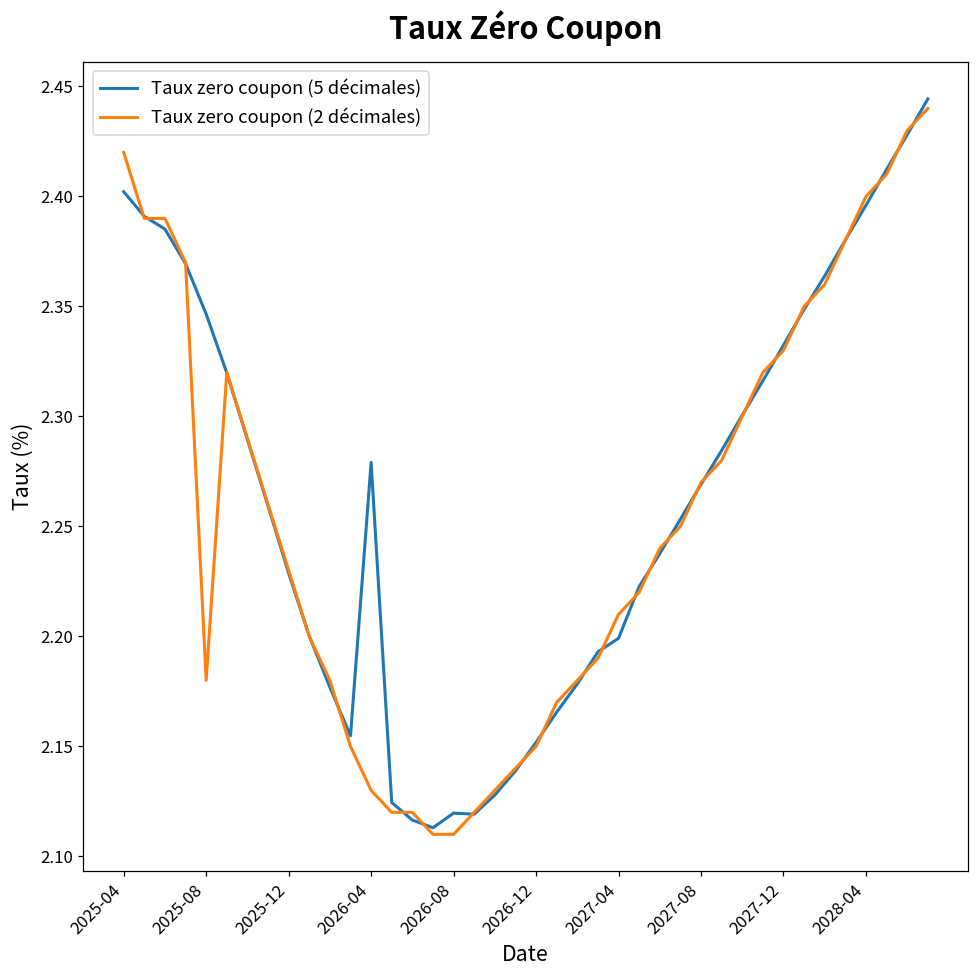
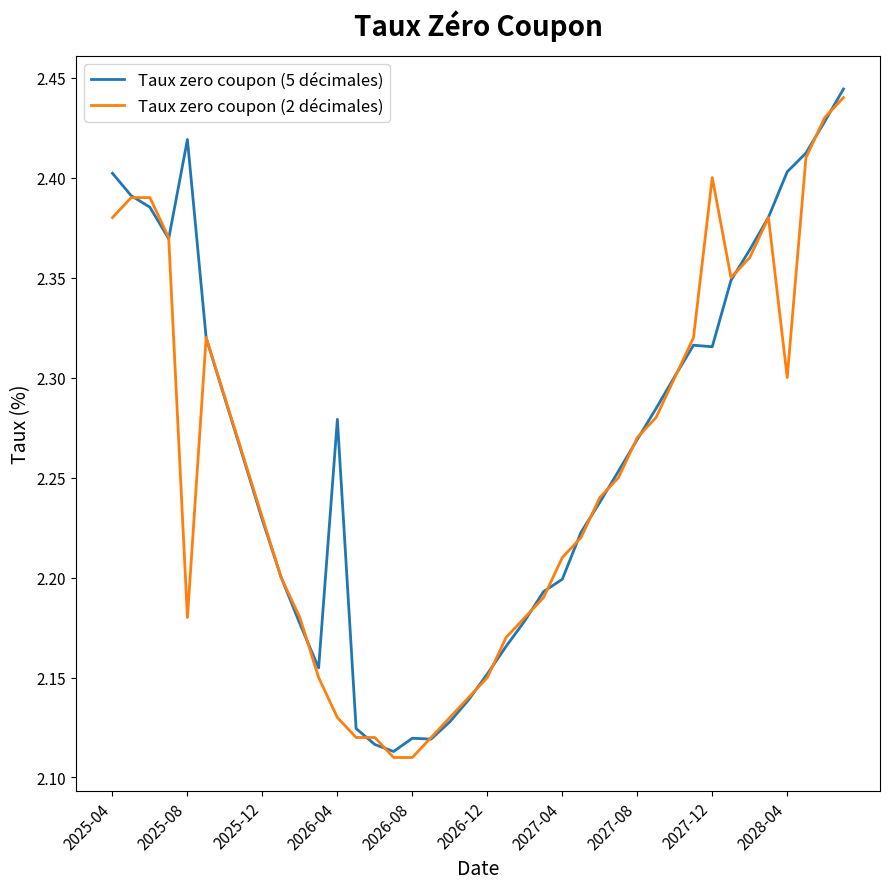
Taux zero coupon (2 décimales), 2025-04: 2.42 -> 2.38
Taux zero coupon (5 décimales), 2025-08: 2.347 -> 2.419
Taux zero coupon (5 décimales), 2027-12: 2.332 -> 2.315
Taux zero coupon (2 décimales), 2027-12: 2.33 -> 2.40
Taux zero coupon (5 décimales), 2028-04: 2.396 -> 2.403
Taux zero coupon (2 décimales), 2028-04: 2.4 -> 2.3
